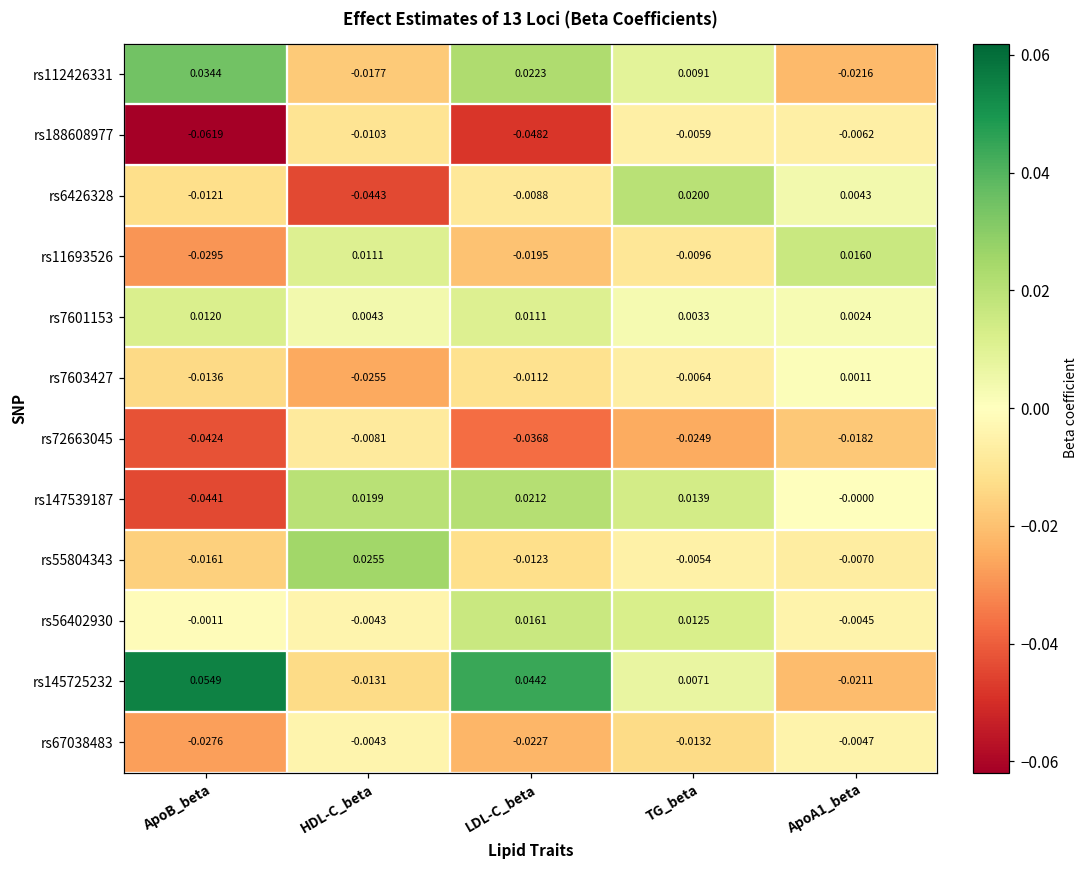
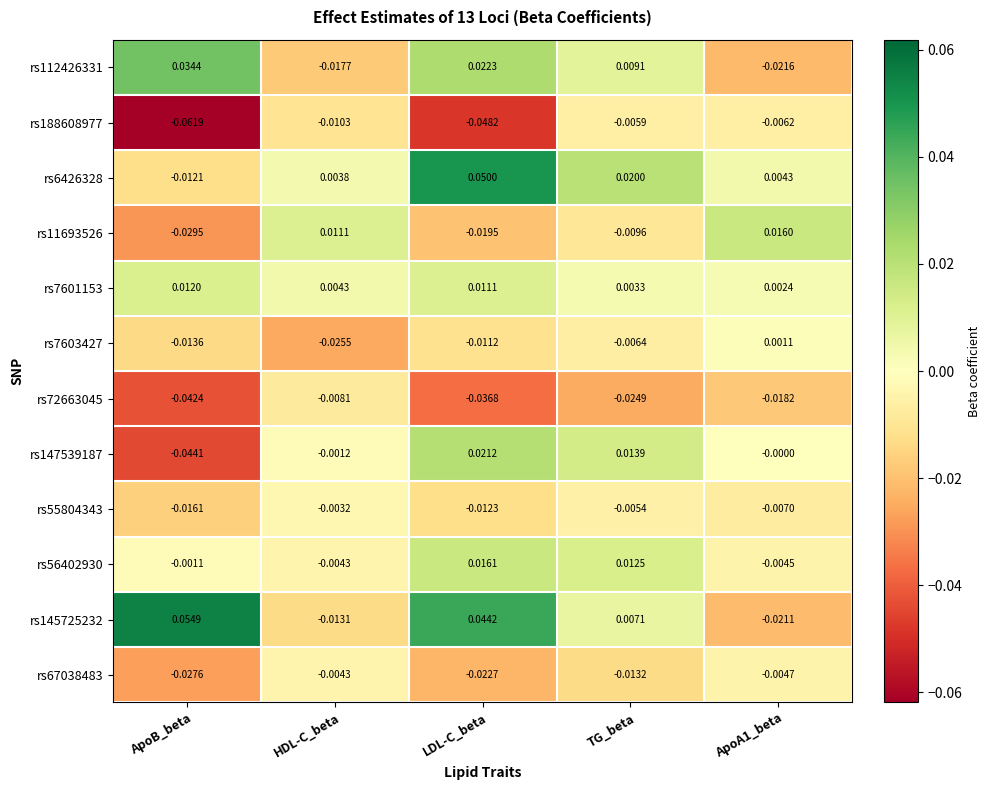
rs6426328, HDL-C_beta: -0.0443 -> 0.0038
rs6426328, LDL-C_beta: -0.0088 -> 0.0500
rs147539187, HDL-C_beta: 0.0199 -> -0.0012
rs55804343, HDL-C_beta: 0.0255 -> -0.0032
